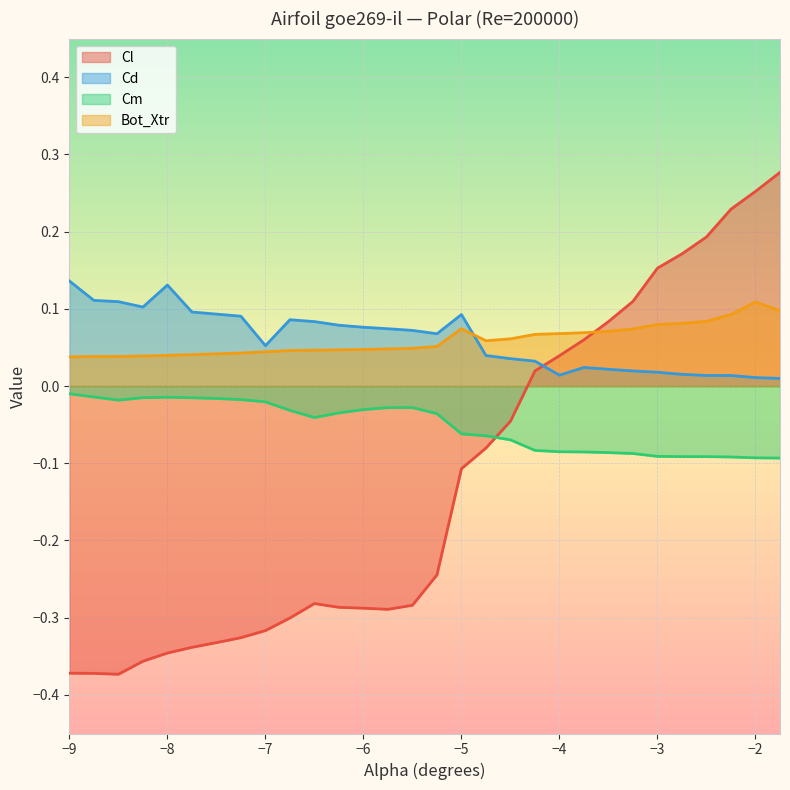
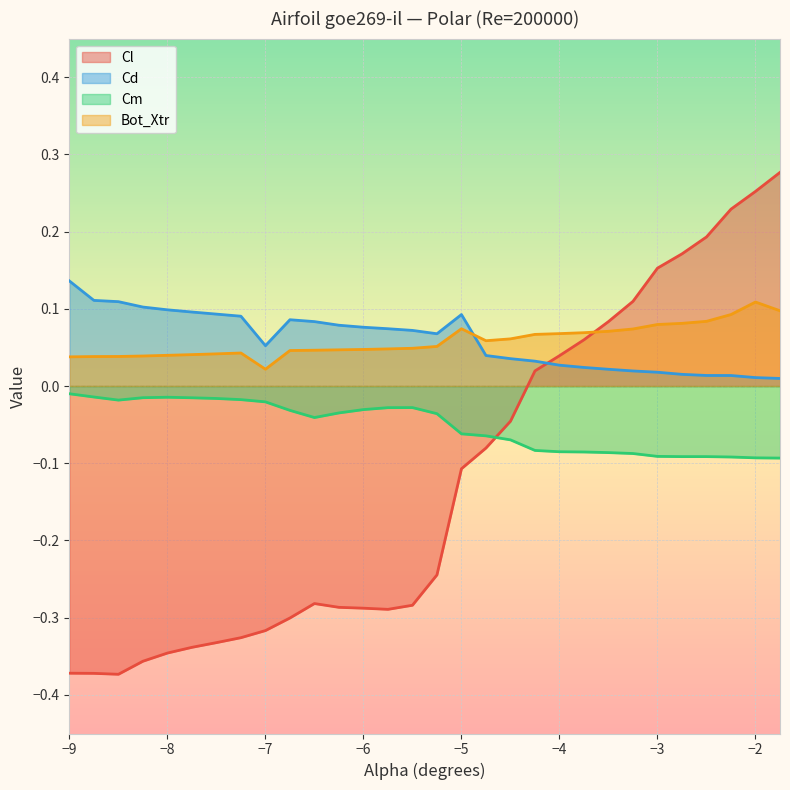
Cd, −8: 0.13 -> 0.10
Bot_Xtr, −7: 0.04 -> 0.02
Cd, −4: 0.01 -> 0.03
